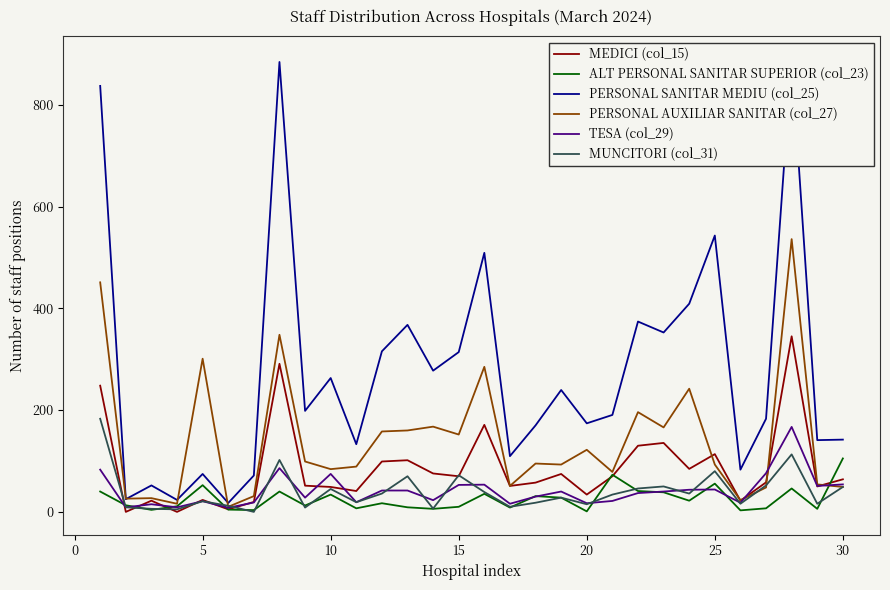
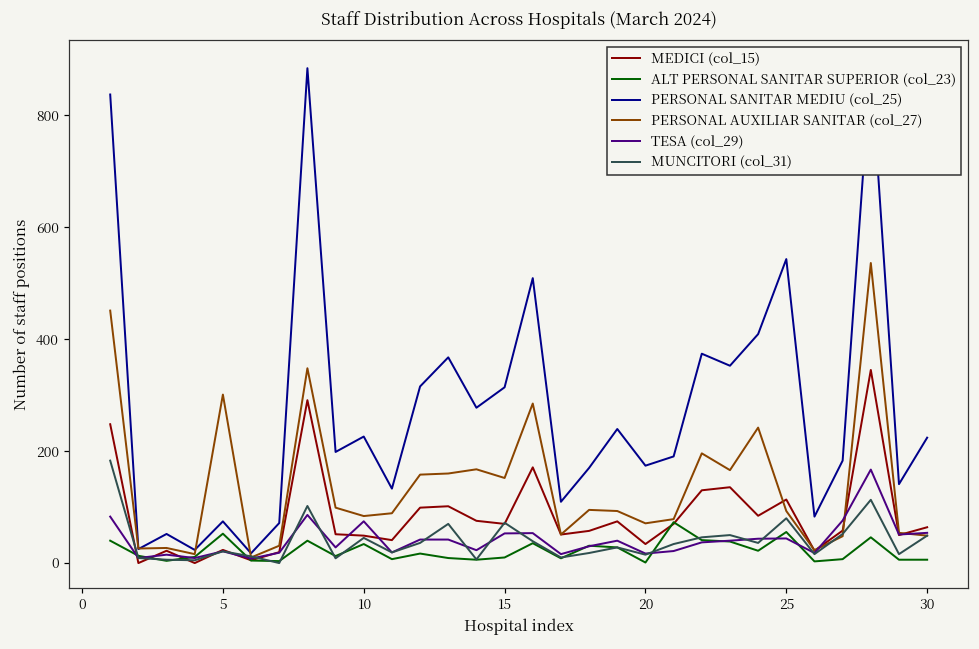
PERSONAL SANITAR MEDIU (col_25), 10: 260 -> 230
PERSONAL AUXILIAR SANITAR (col_27), 20: 120 -> 70
ALT PERSONAL SANITAR SUPERIOR (col_23), 30: 110 -> 10
PERSONAL SANITAR MEDIU (col_25), 30: 140 -> 220
